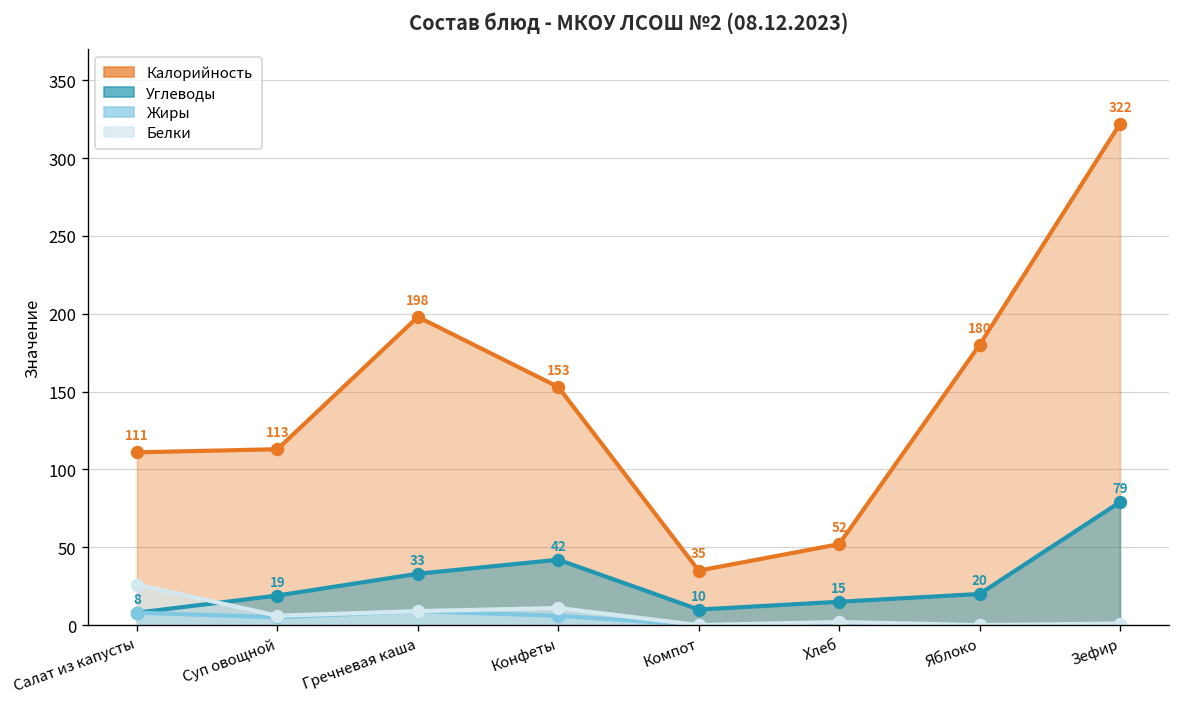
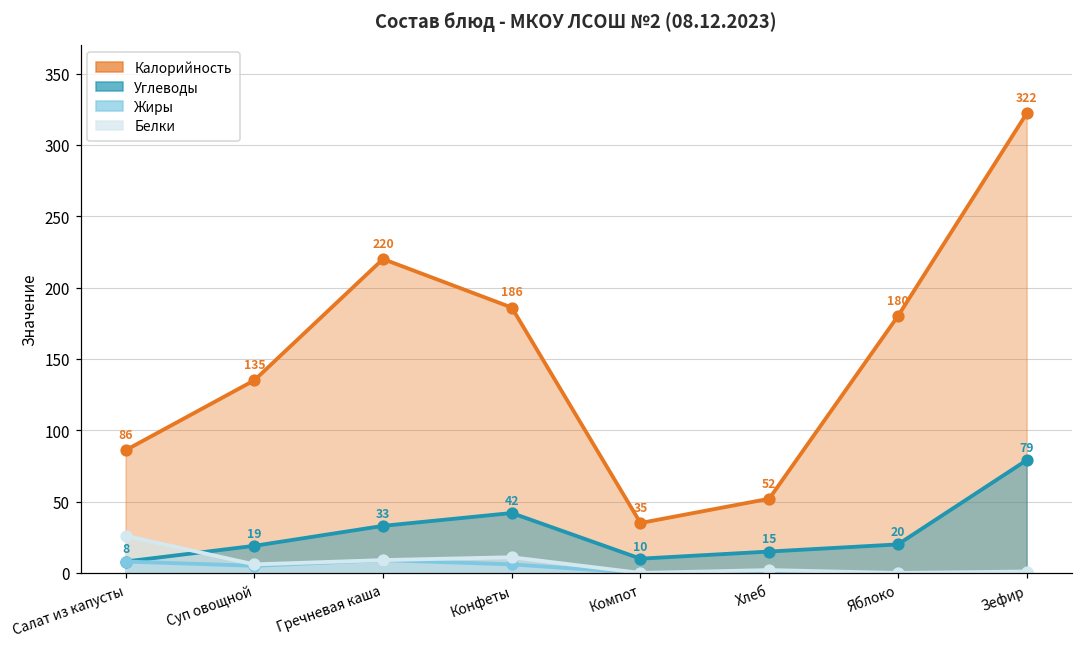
Калорийность, Салат из капусты: 111 -> 86
Калорийность, Суп овощной: 113 -> 135
Калорийность, Гречневая каша: 198 -> 220
Калорийность, Конфеты: 153 -> 186
